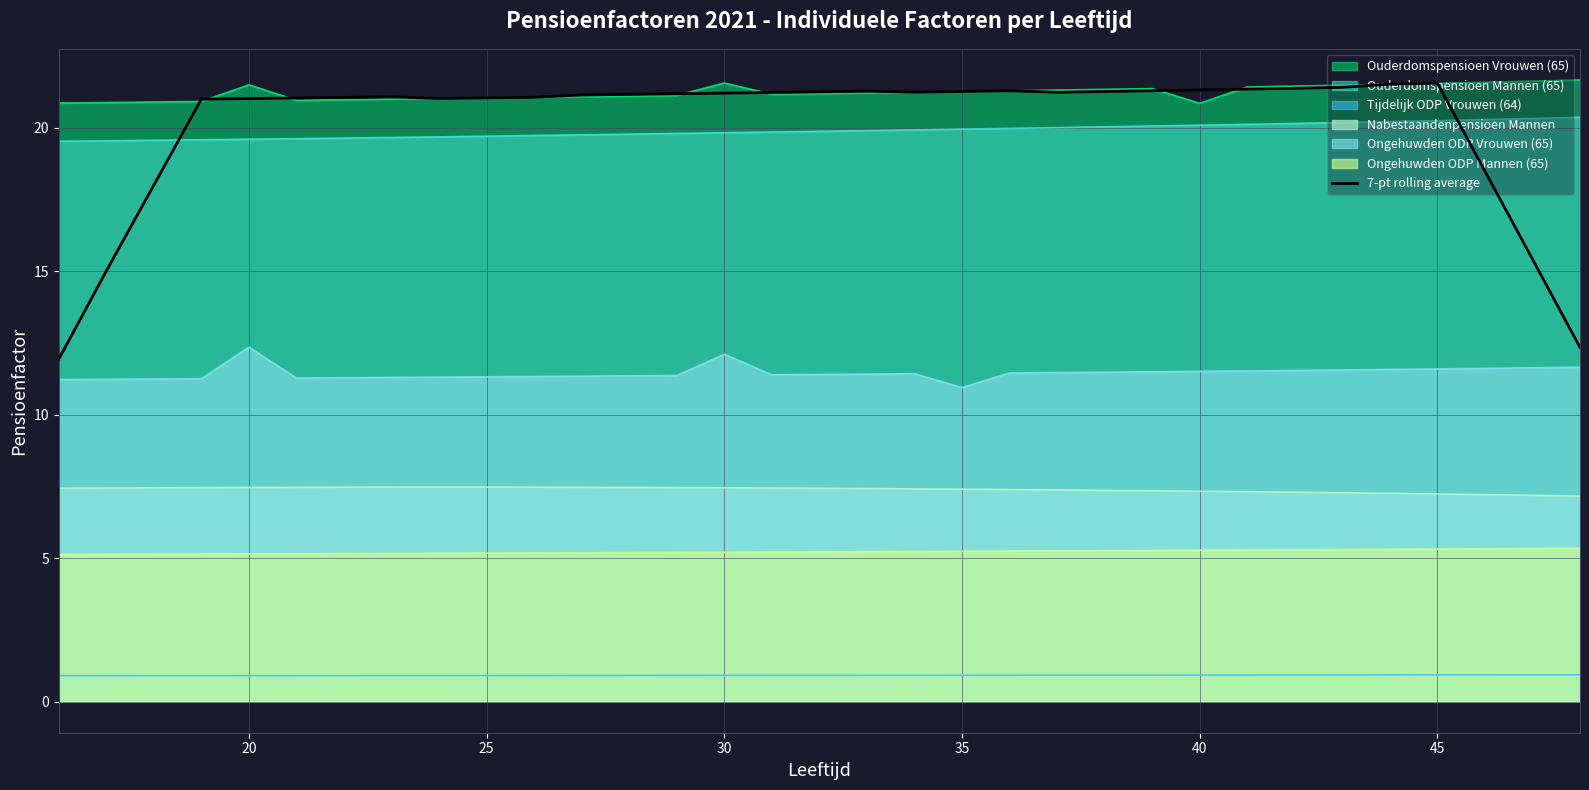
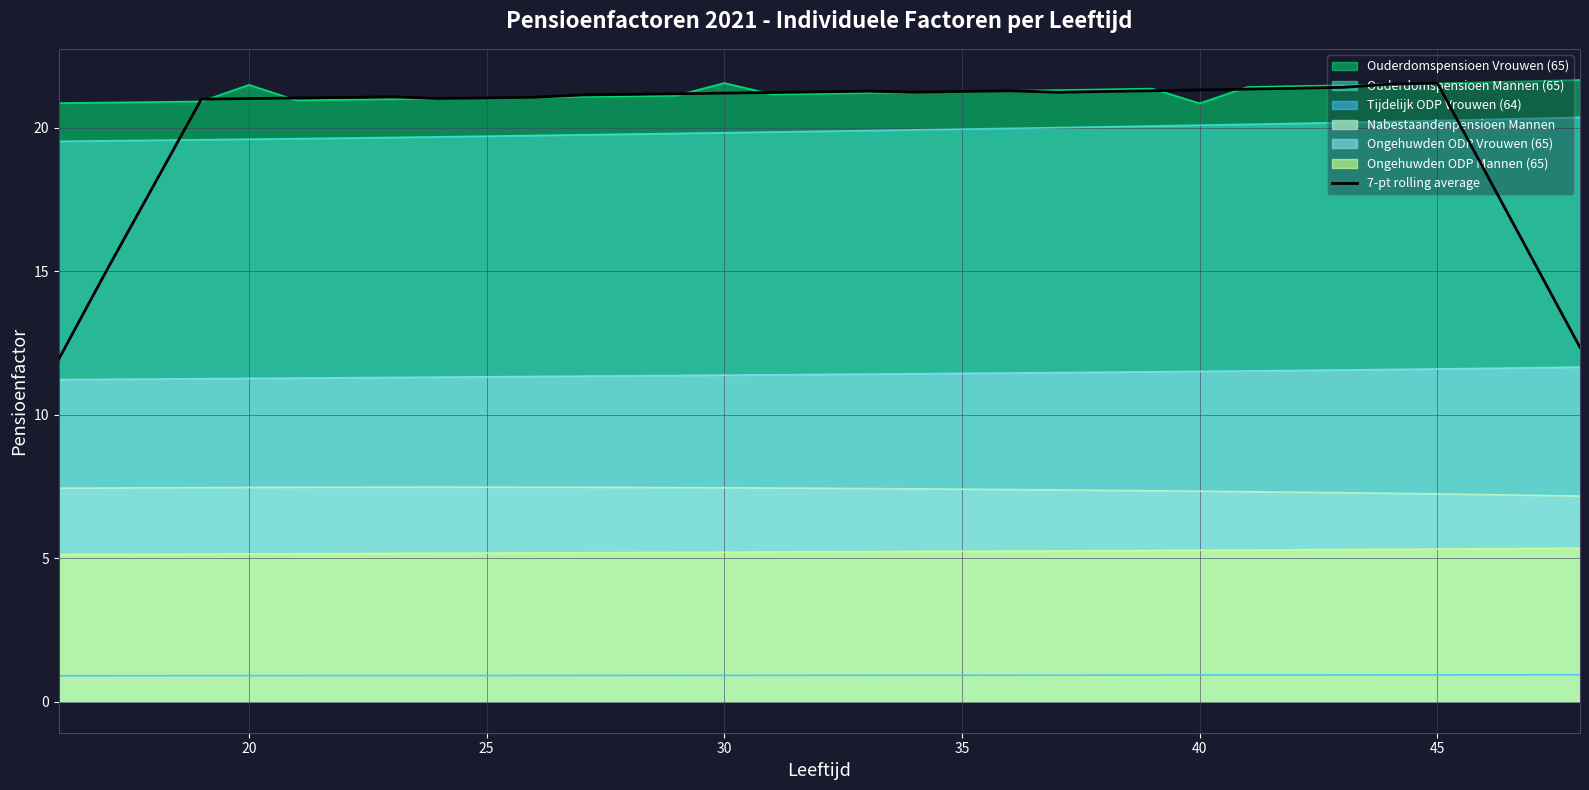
Ongehuwden ODP Vrouwen (65), 20: 12.4 -> 11.3
Ongehuwden ODP Vrouwen (65), 30: 12.1 -> 11.4
Ongehuwden ODP Vrouwen (65), 35: 11.0 -> 11.4
